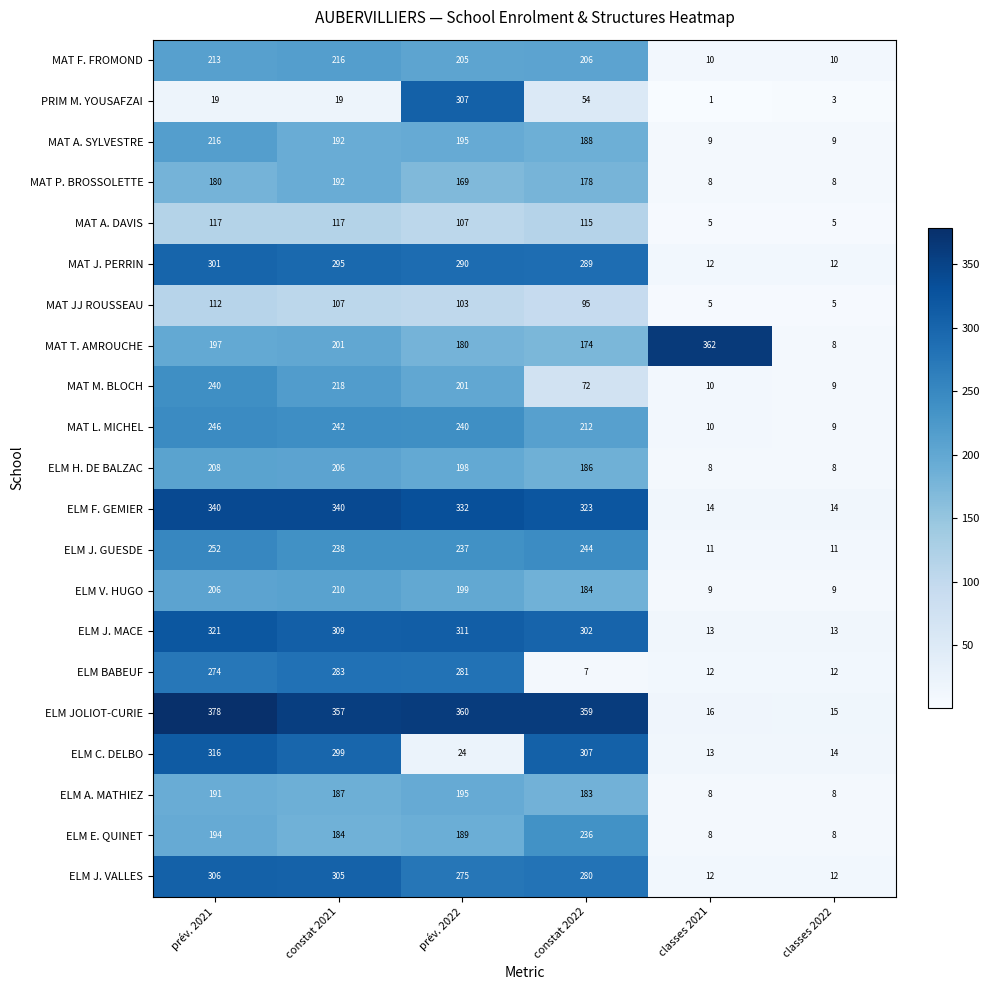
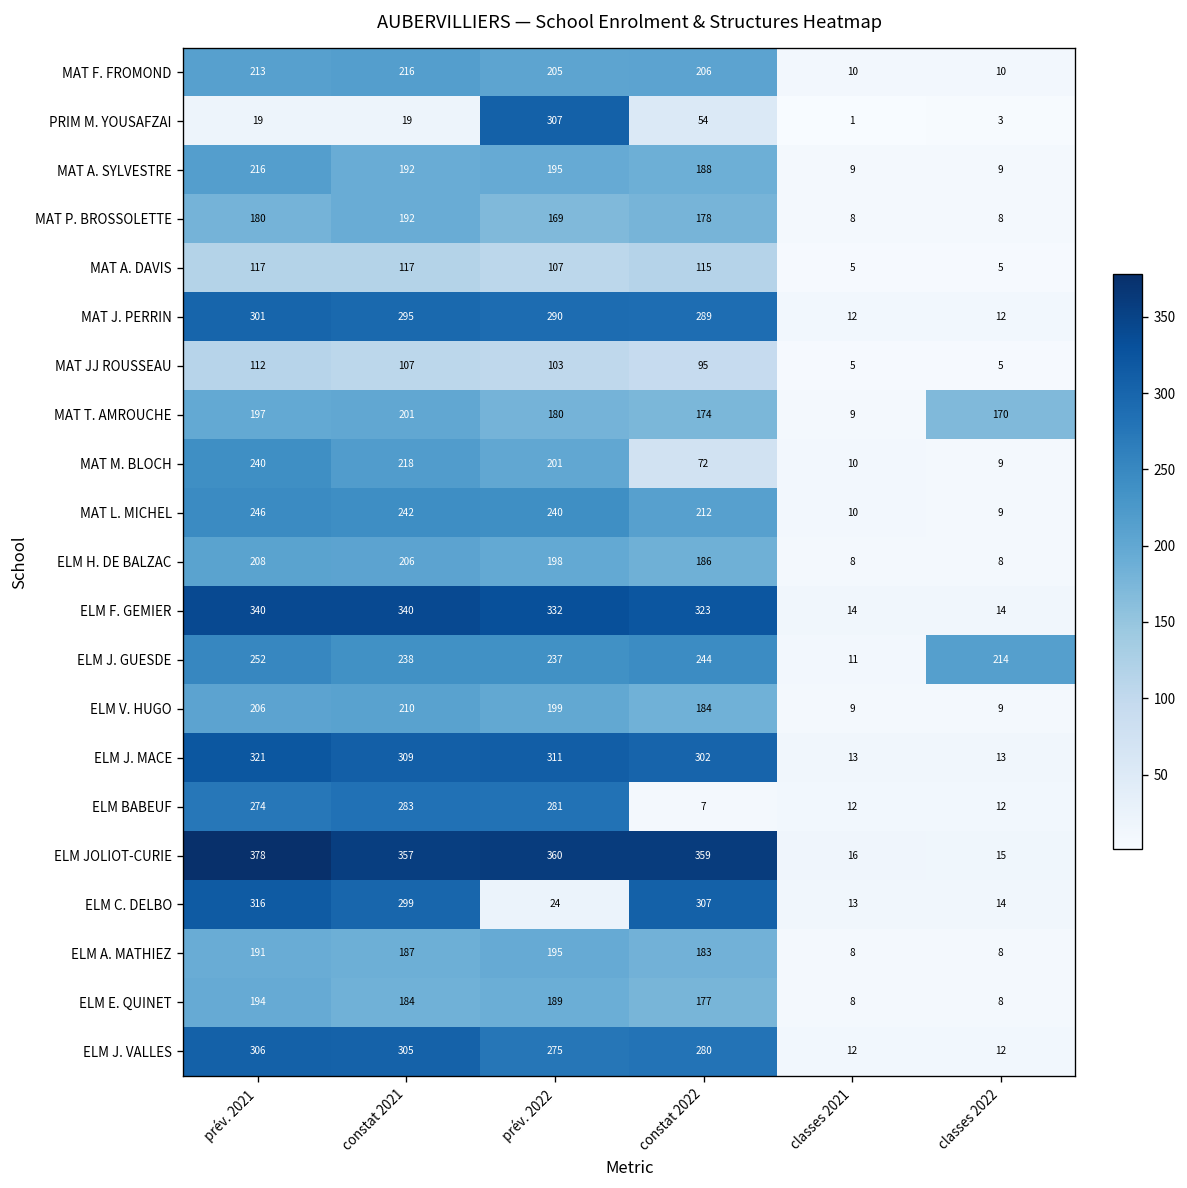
MAT T. AMROUCHE, classes 2021: 362 -> 9
MAT T. AMROUCHE, classes 2022: 8 -> 170
ELM J. GUESDE, classes 2022: 11 -> 214
ELM E. QUINET, constat 2022: 236 -> 177
